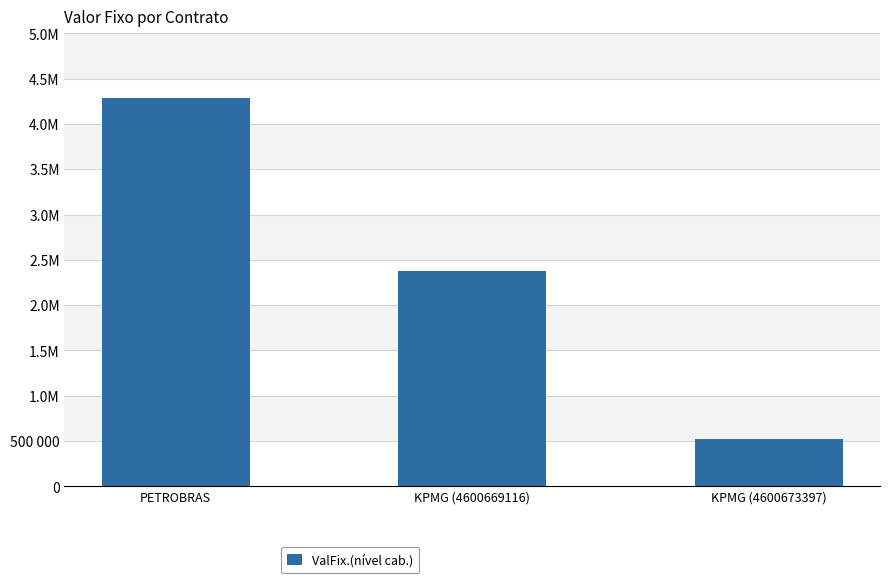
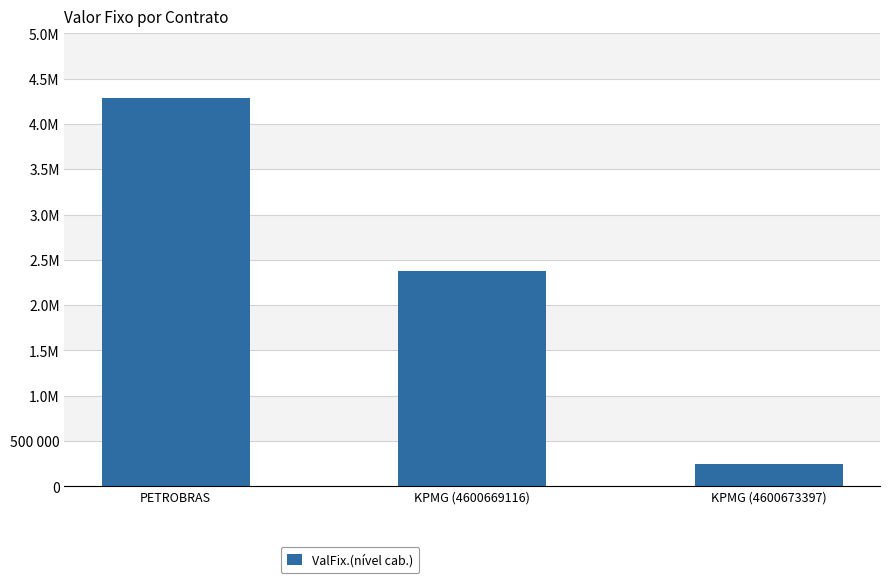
KPMG (4600673397): 500000 -> 200000
